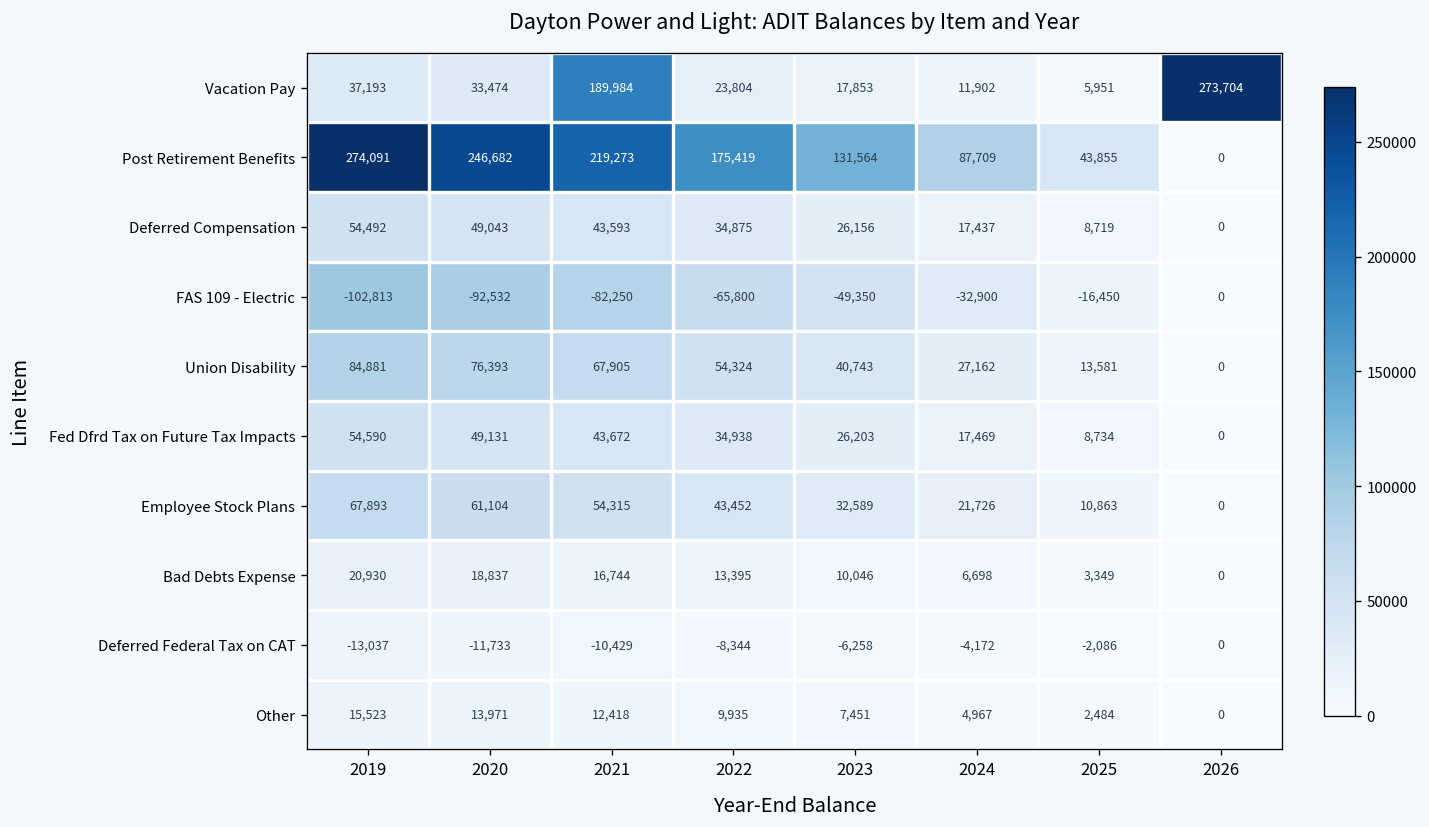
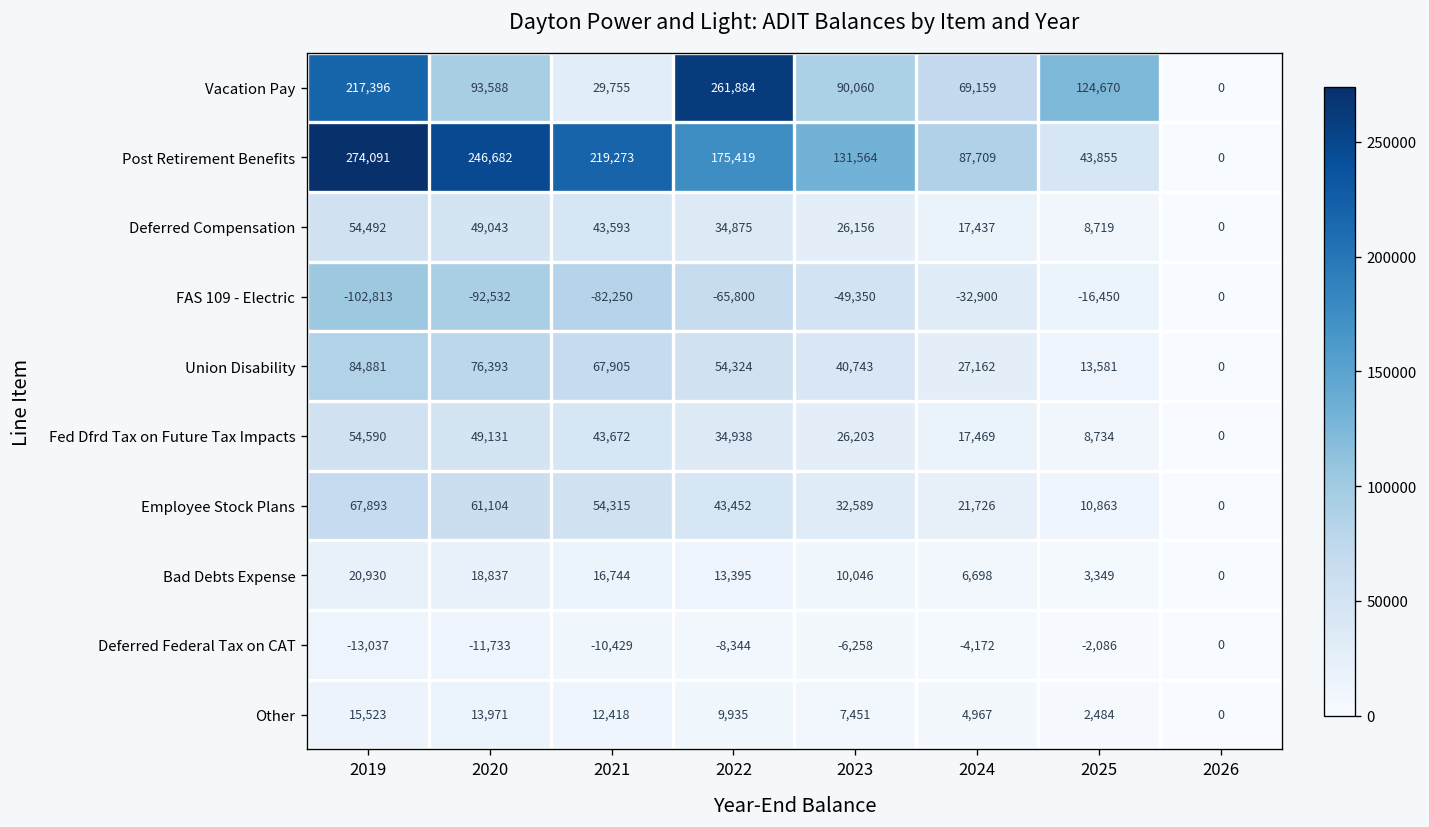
Vacation Pay, 2019: 37,193 -> 217,396
Vacation Pay, 2020: 33,474 -> 93,588
Vacation Pay, 2021: 189,984 -> 29,755
Vacation Pay, 2022: 23,804 -> 261,884
Vacation Pay, 2023: 17,853 -> 90,060
Vacation Pay, 2024: 11,902 -> 69,159
Vacation Pay, 2025: 5,951 -> 124,670
Vacation Pay, 2026: 273,704 -> 0
